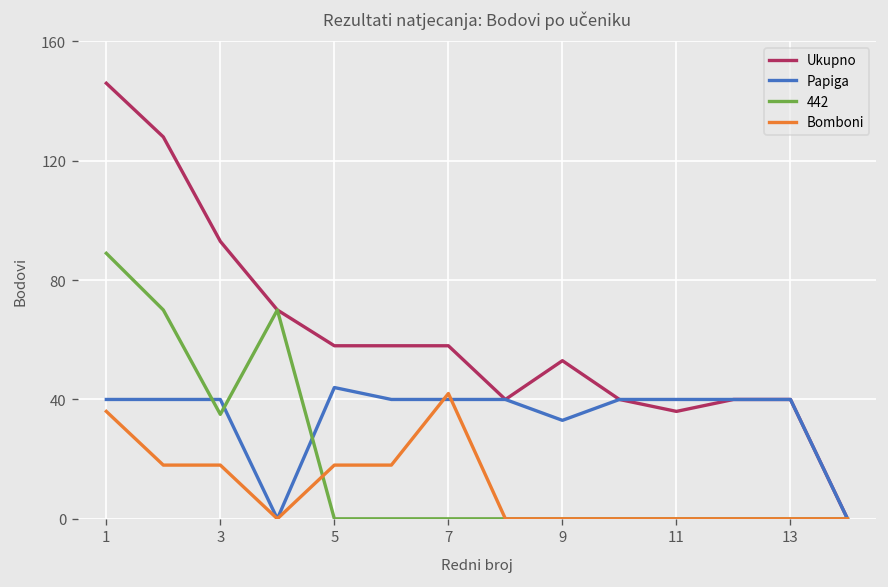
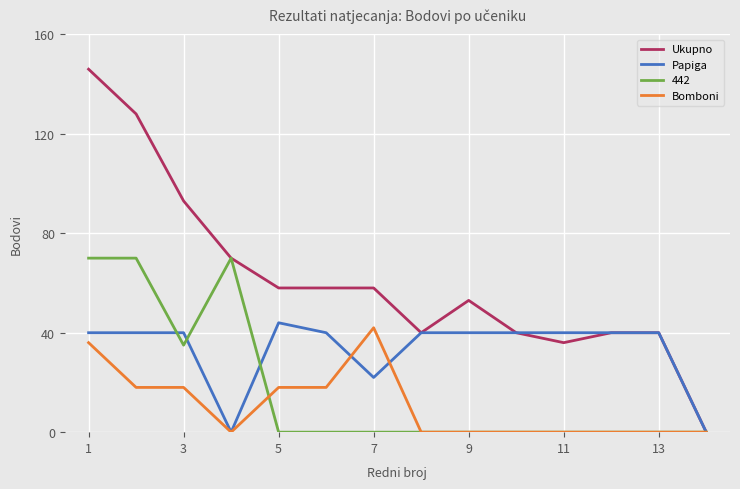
442, 1: 89 -> 70
Papiga, 7: 40 -> 22
Papiga, 9: 33 -> 40
